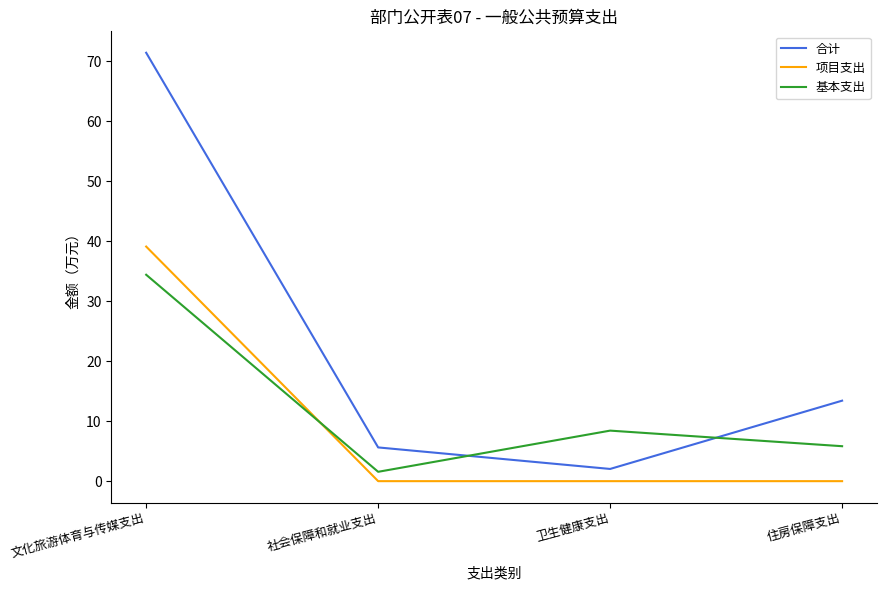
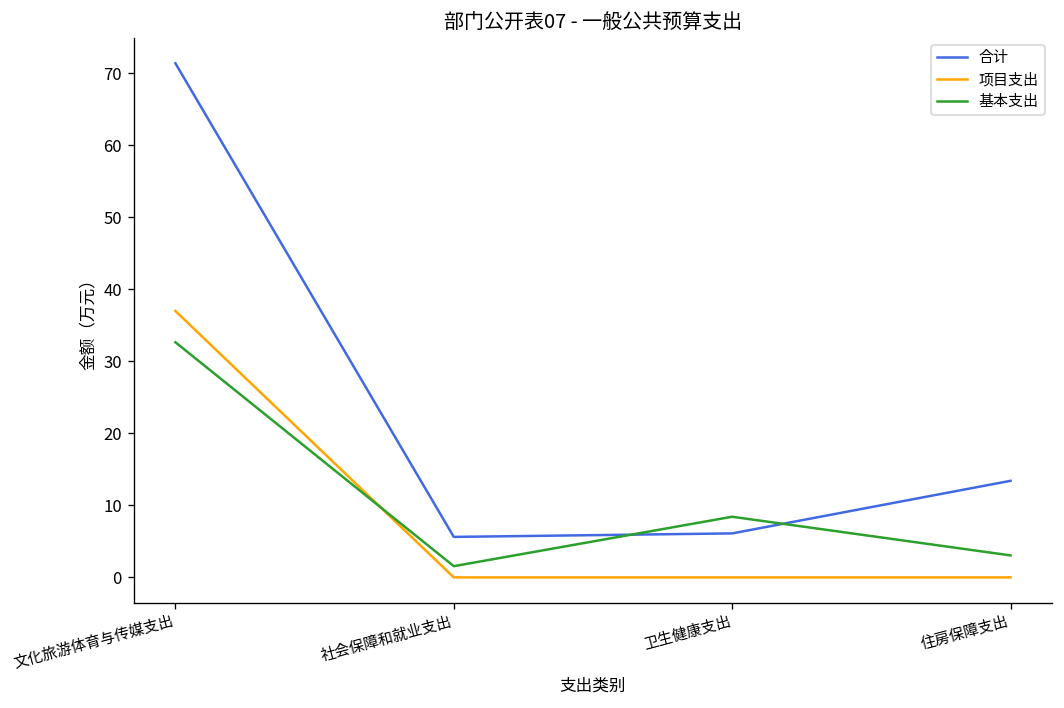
项目支出, 文化旅游体育与传媒支出: 39 -> 37
基本支出, 文化旅游体育与传媒支出: 34 -> 33
合计, 卫生健康支出: 2 -> 6
基本支出, 住房保障支出: 6 -> 3
